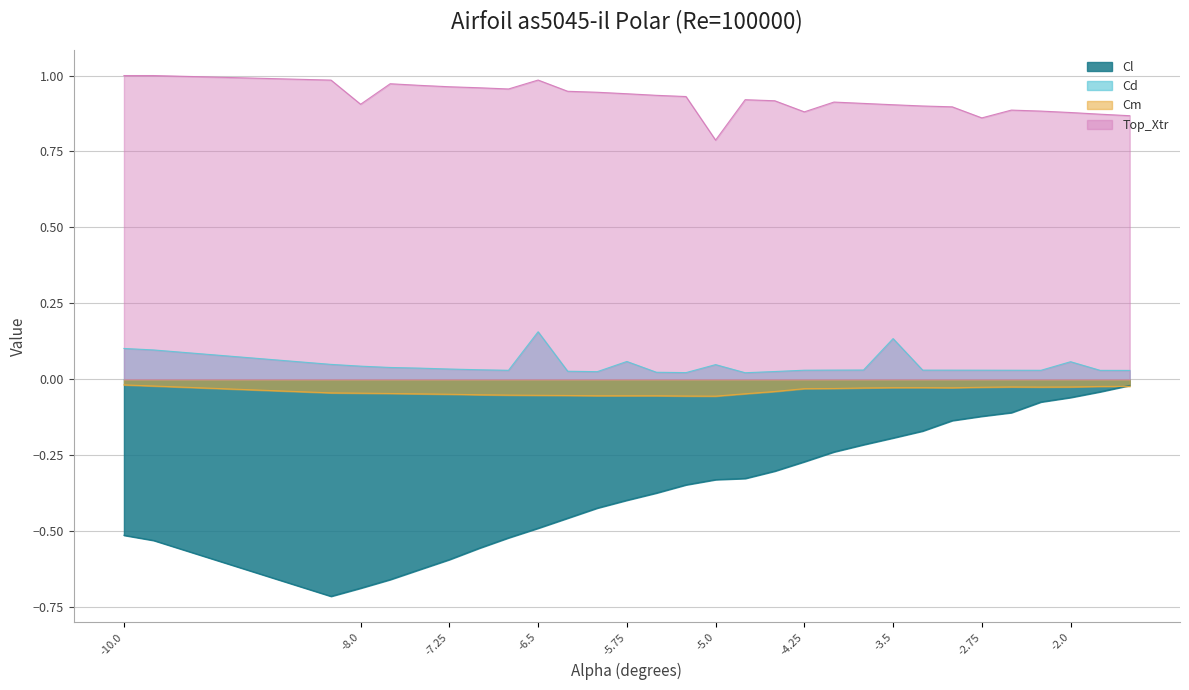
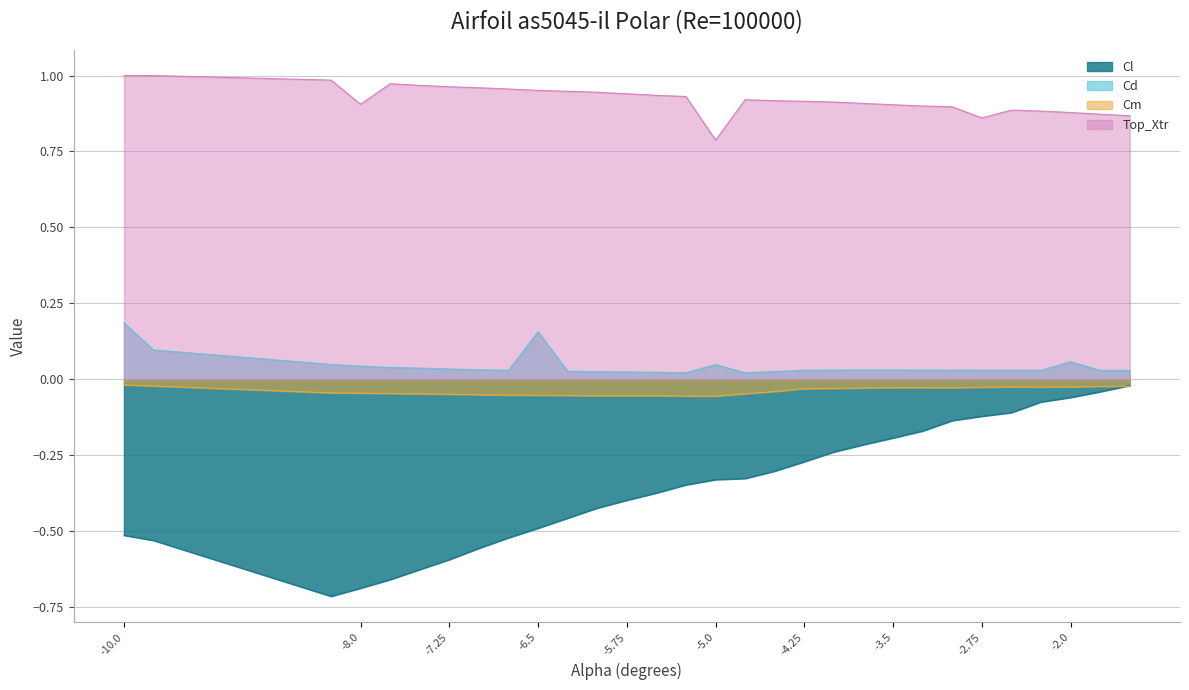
Cd, -10.0: 0.10 -> 0.19
Top_Xtr, -6.5: 0.99 -> 0.95
Cd, -5.75: 0.06 -> 0.02
Top_Xtr, -4.25: 0.88 -> 0.92
Cd, -3.5: 0.13 -> 0.03
